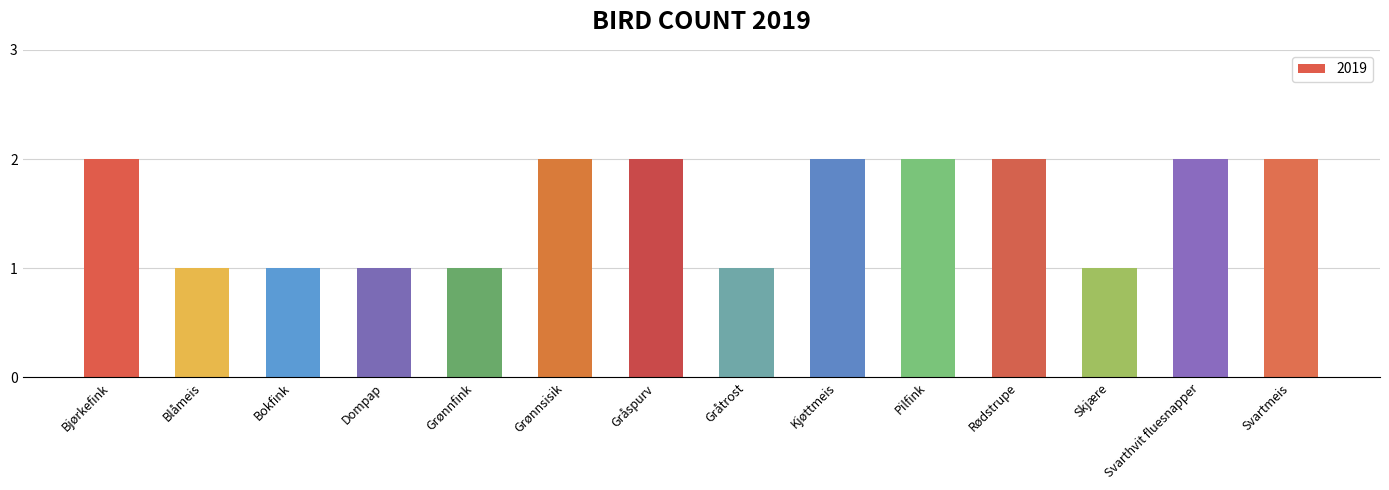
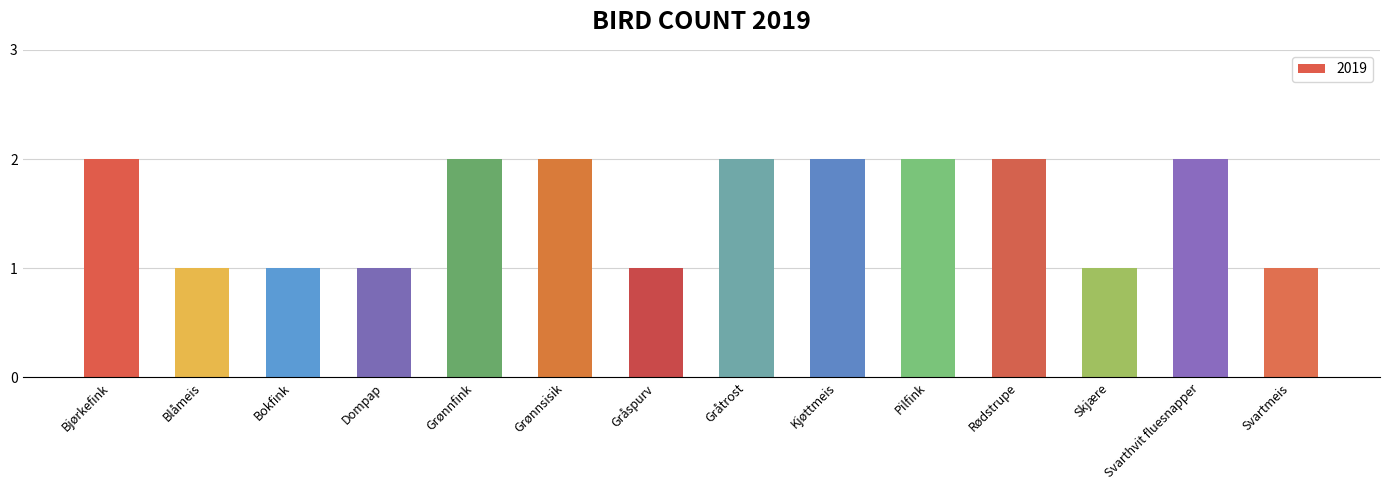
Grønnfink: 1 -> 2
Gråspurv: 2 -> 1
Gråtrost: 1 -> 2
Svartmeis: 2 -> 1
